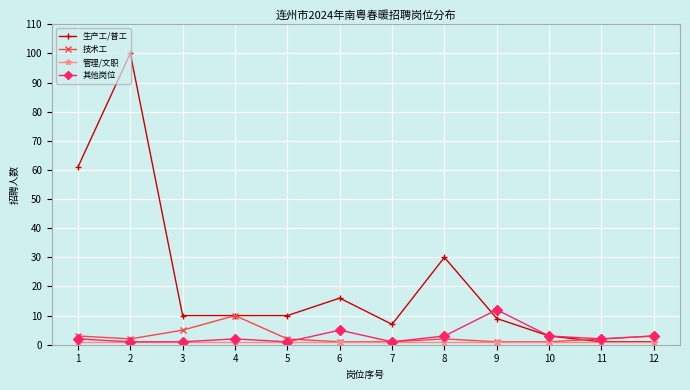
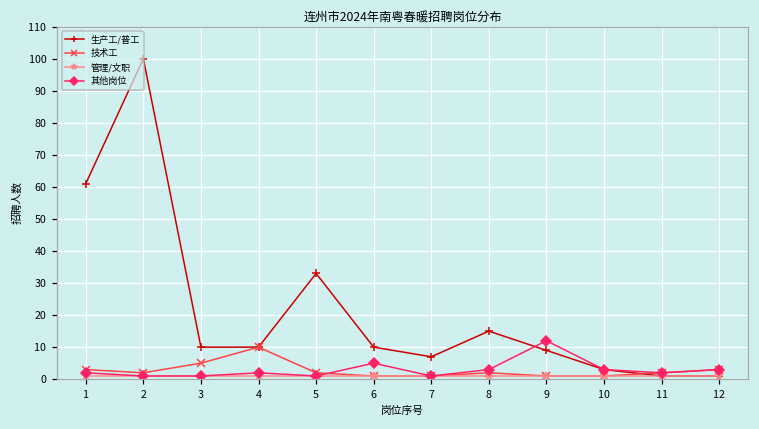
生产工/普工, 5: 10 -> 33
生产工/普工, 6: 16 -> 10
生产工/普工, 8: 30 -> 15
